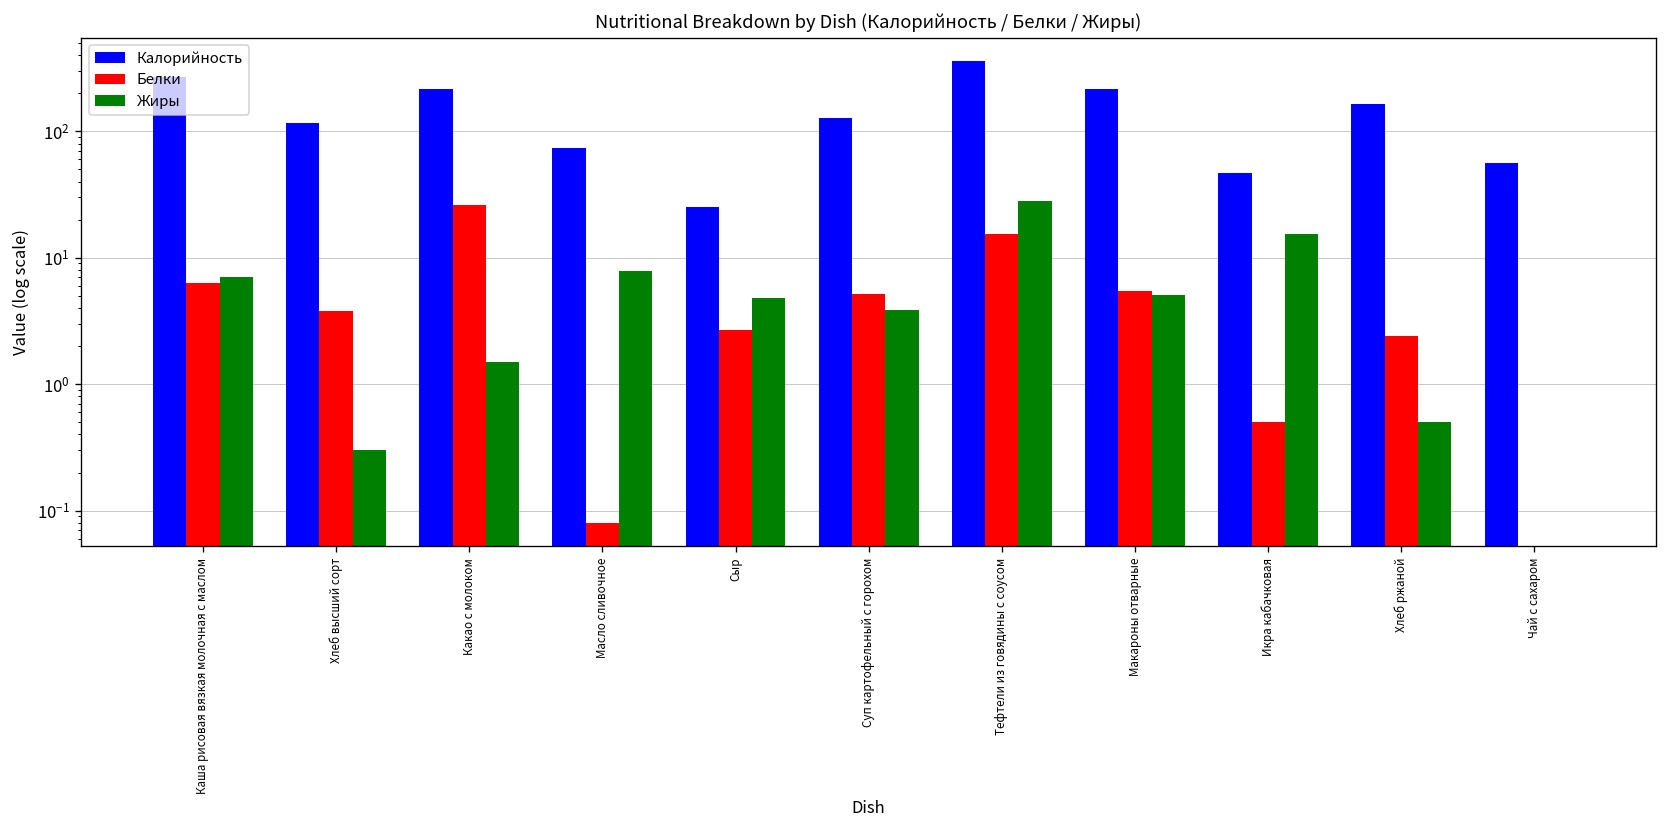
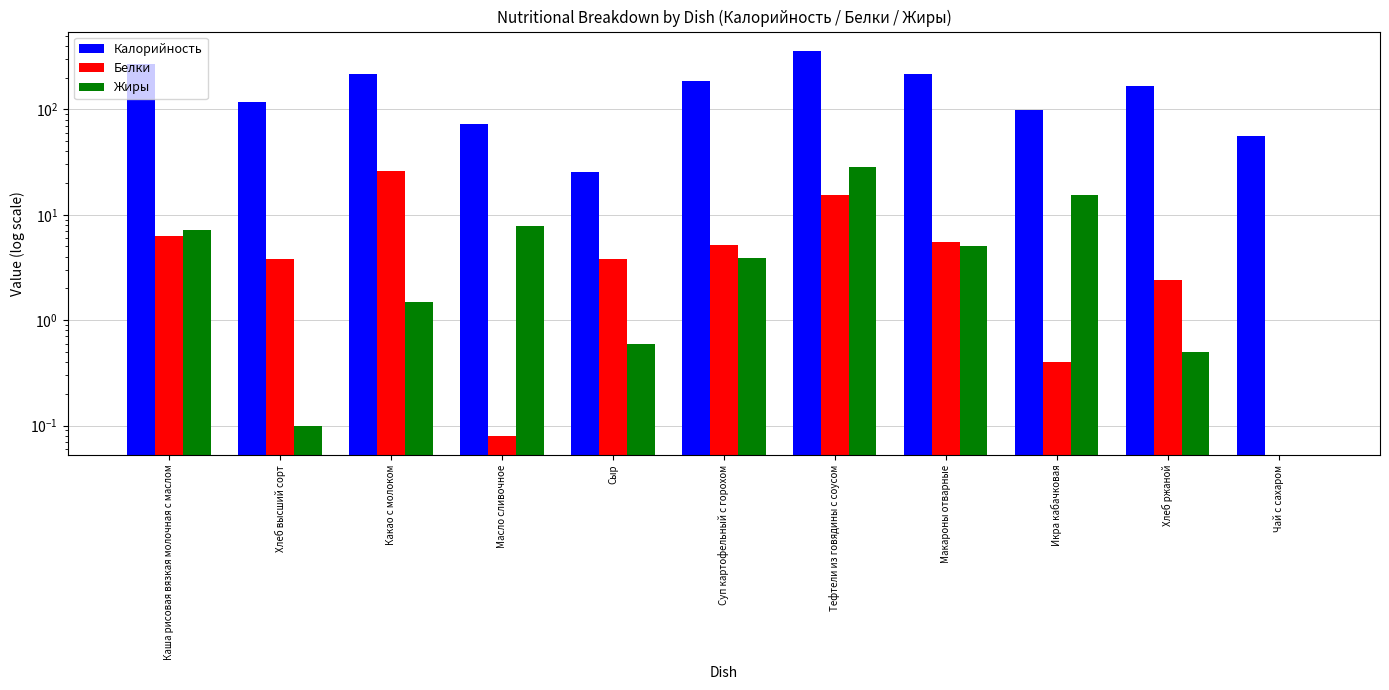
Жиры, Хлеб высший сорт: 0.3 -> 0.1
Белки, Сыр: 2.7 -> 3.8
Жиры, Сыр: 5 -> 0.6
Калорийность, Суп картофельный с горохом: 130 -> 180
Калорийность, Икра кабачковая: 50 -> 100
Белки, Икра кабачковая: 0.5 -> 0.4
